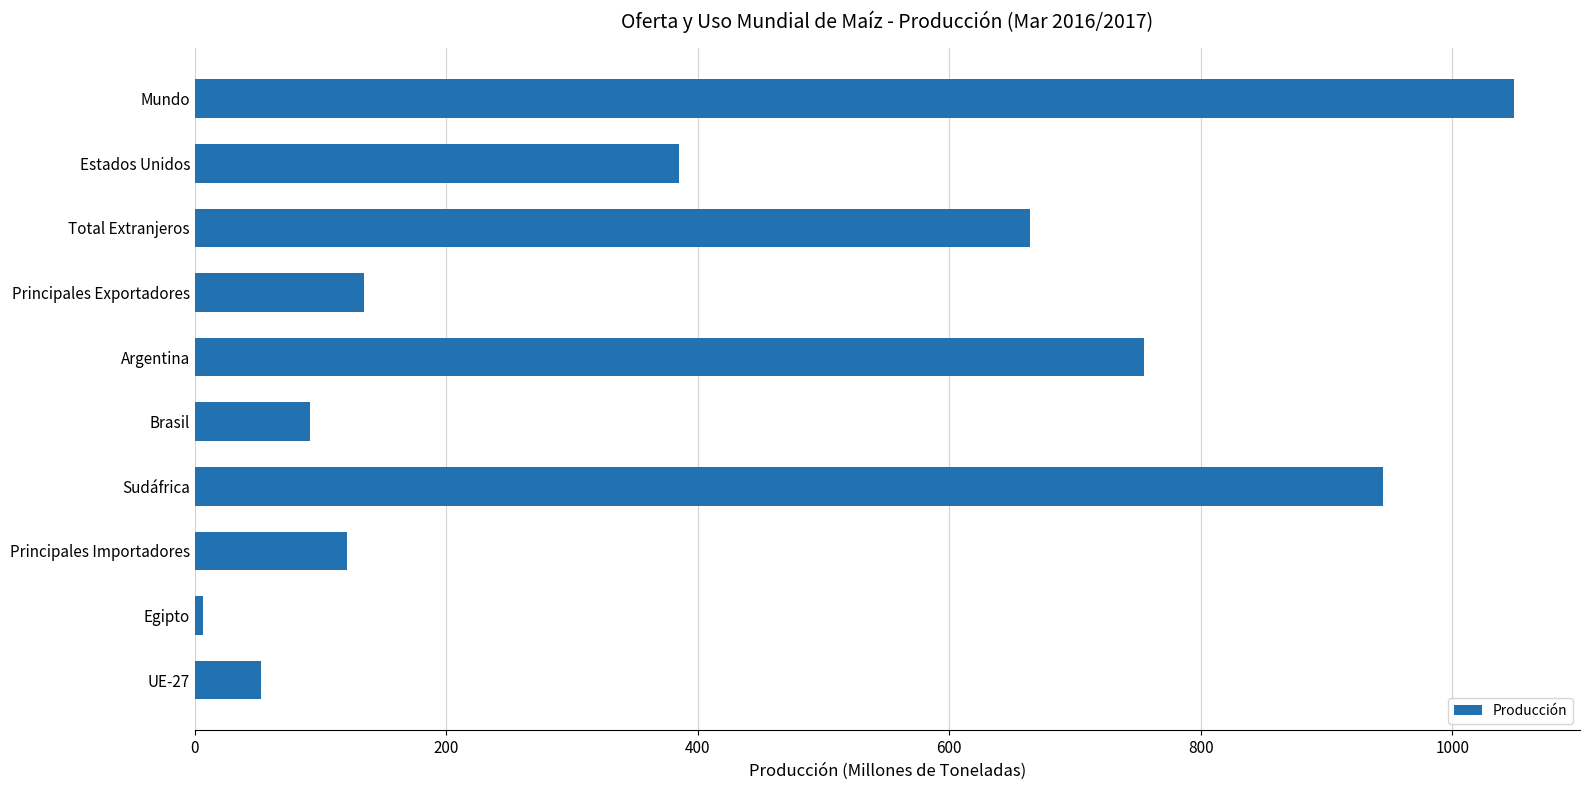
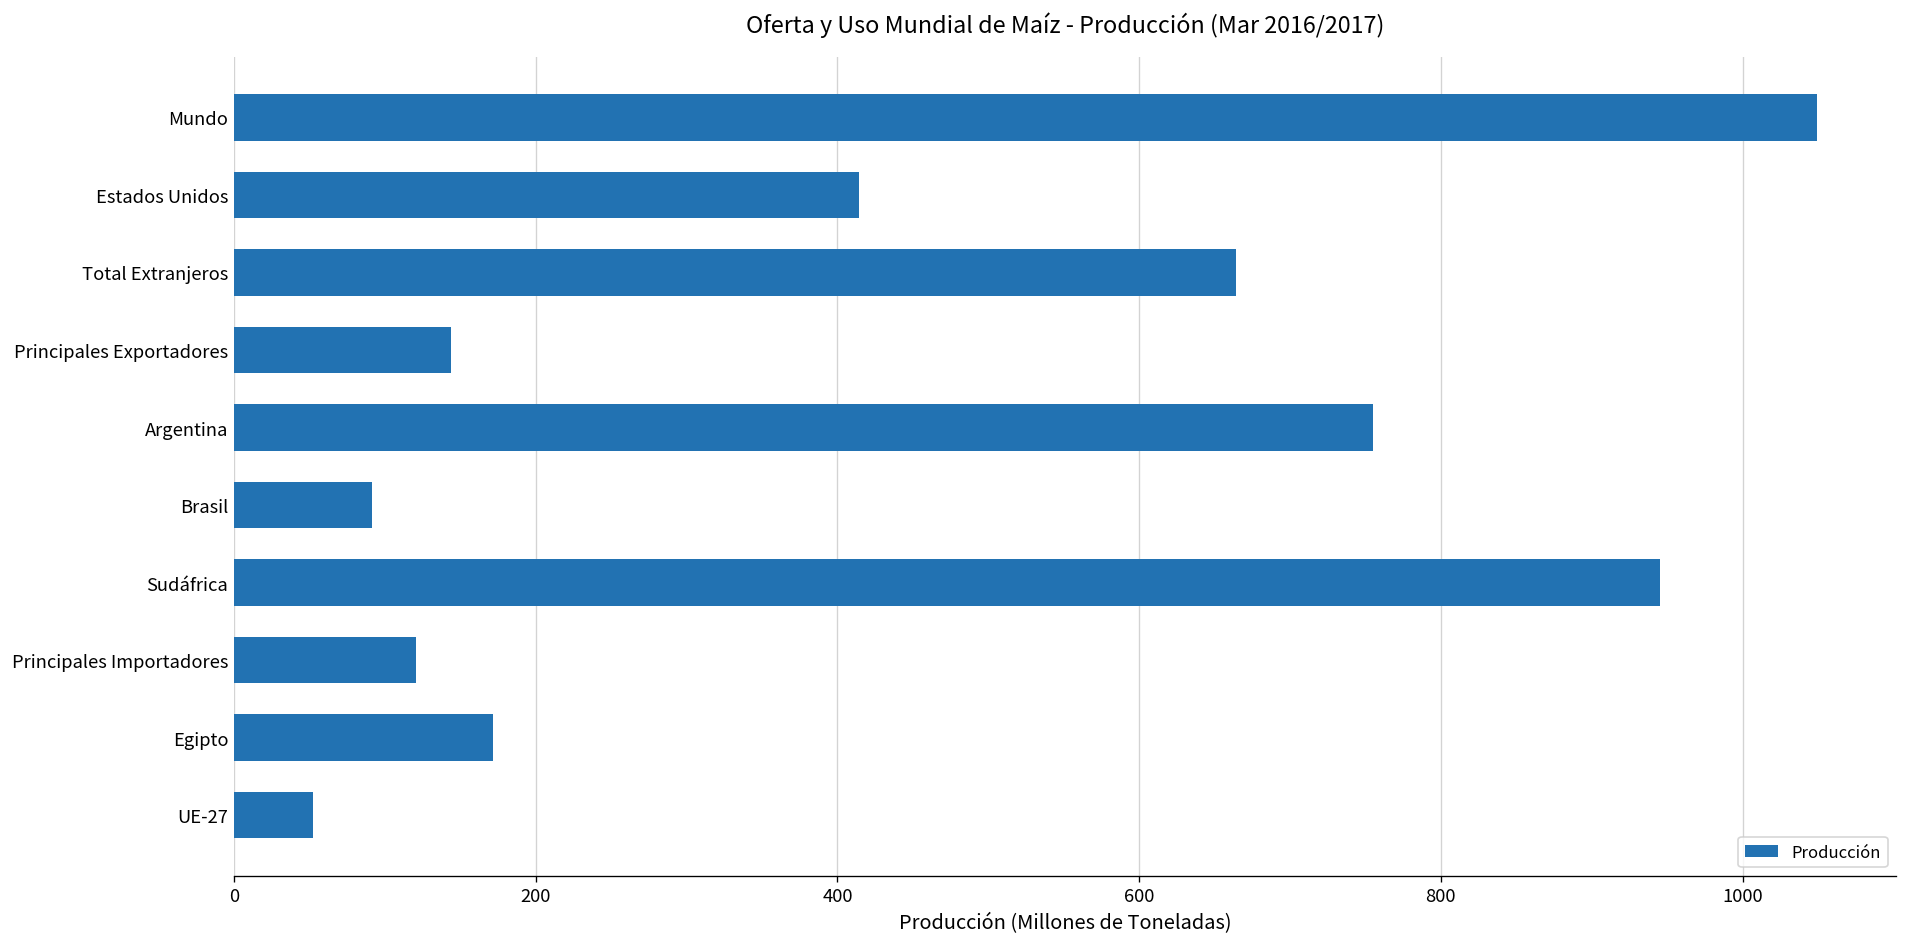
Estados Unidos: 385 -> 414
Principales Exportadores: 135 -> 144
Egipto: 6 -> 172
